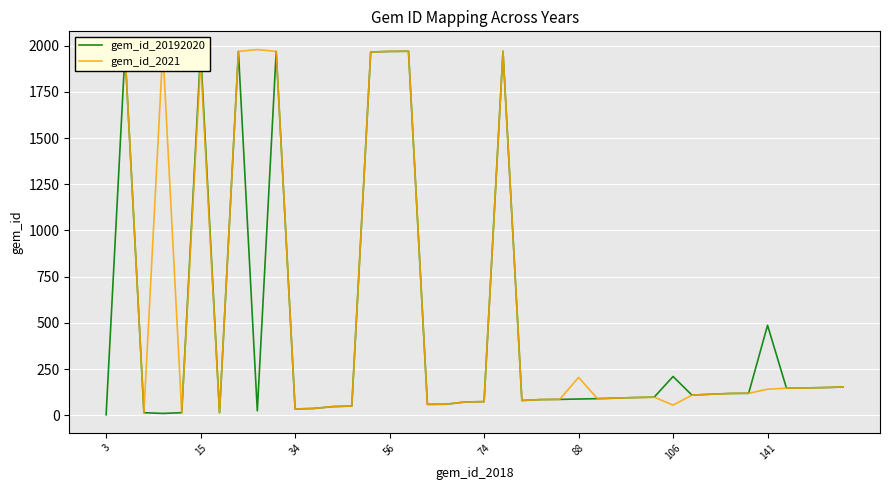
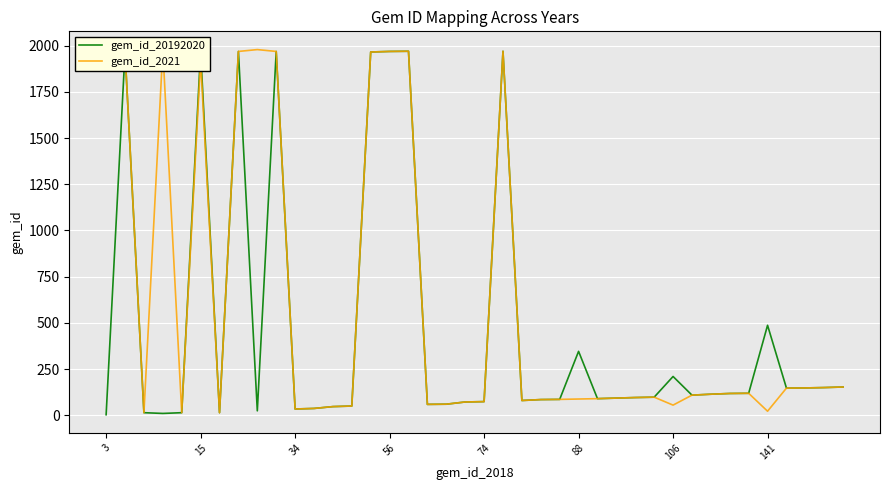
gem_id_20192020, 88: 90 -> 350
gem_id_2021, 88: 210 -> 90
gem_id_2021, 141: 140 -> 20
